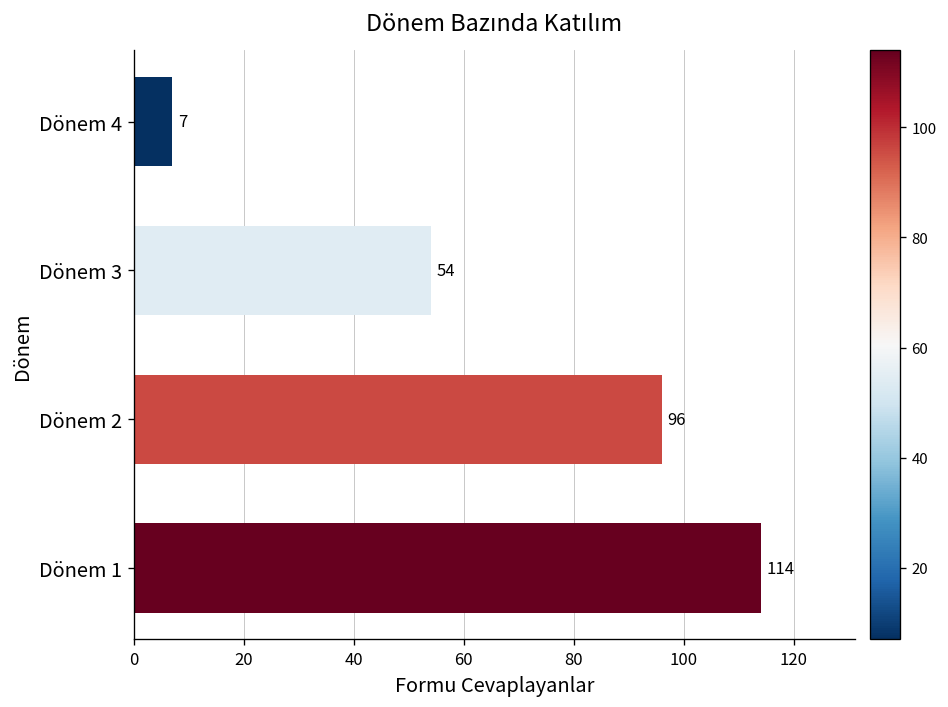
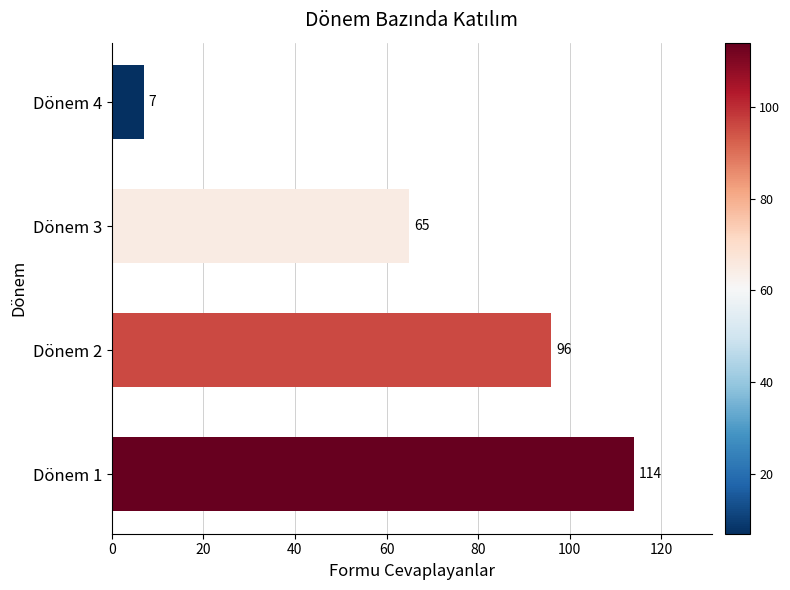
Dönem 3: 54 -> 65
